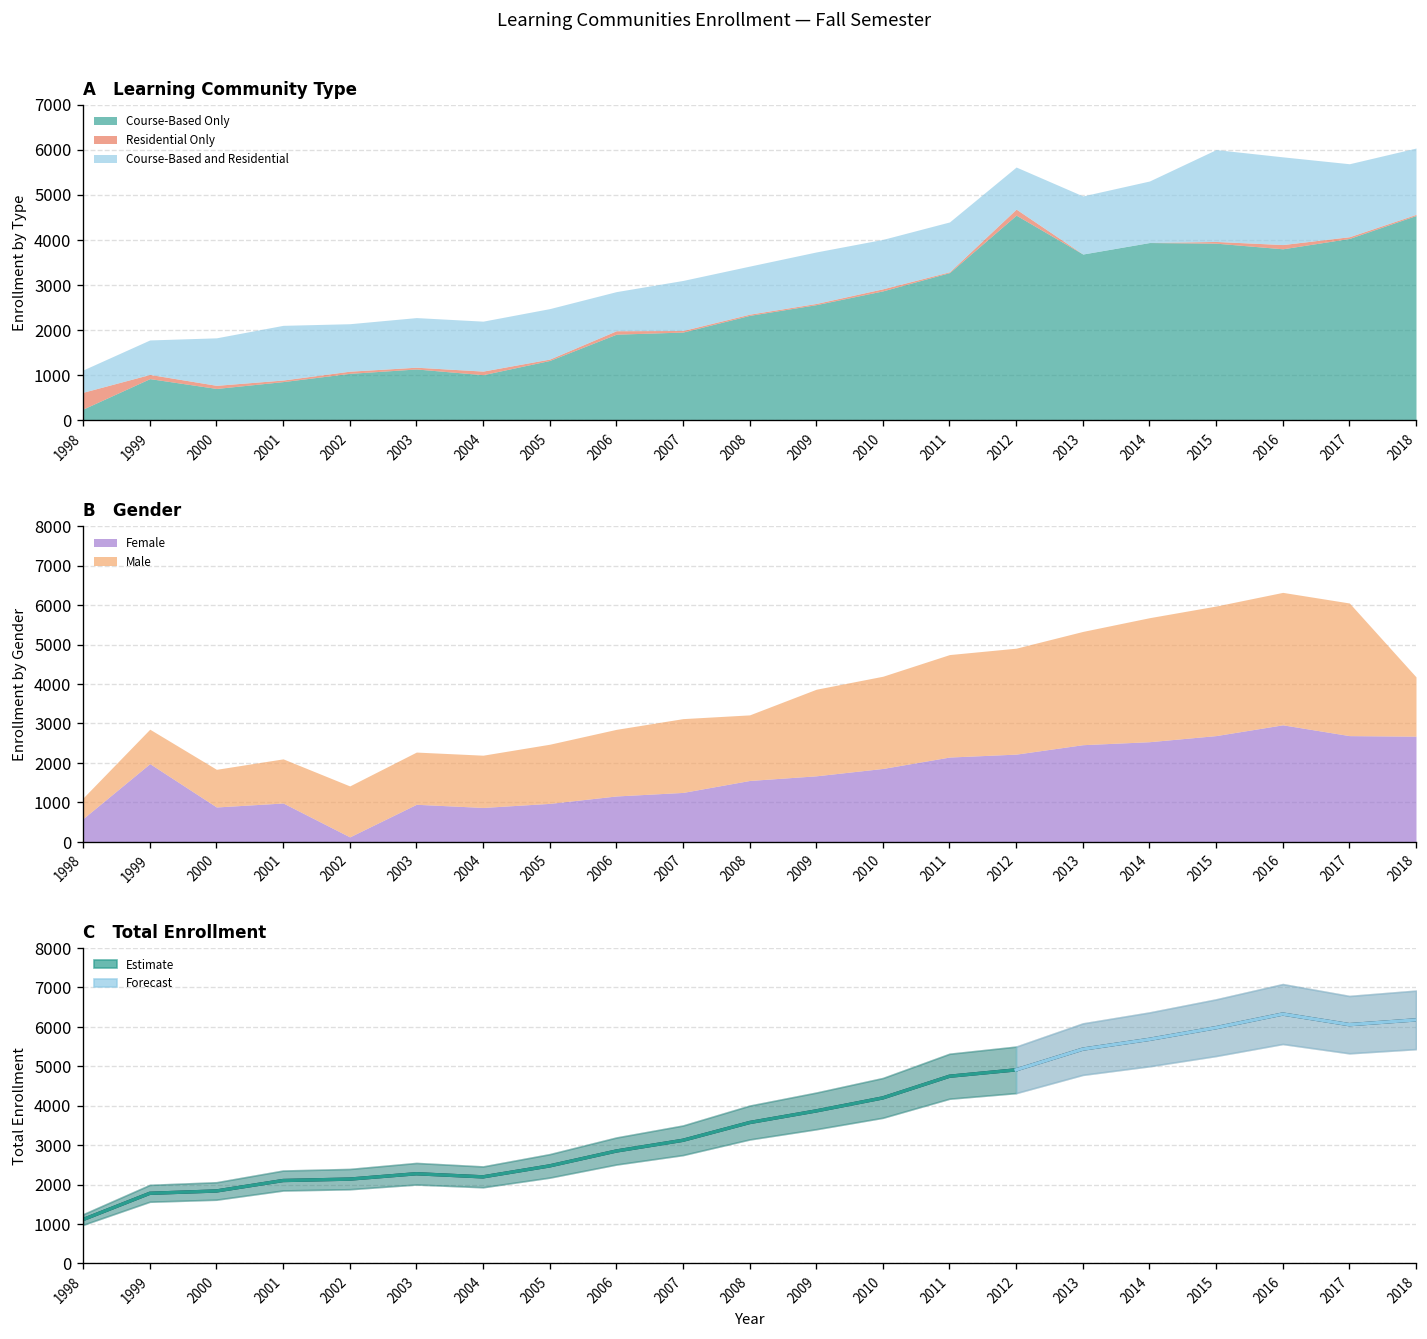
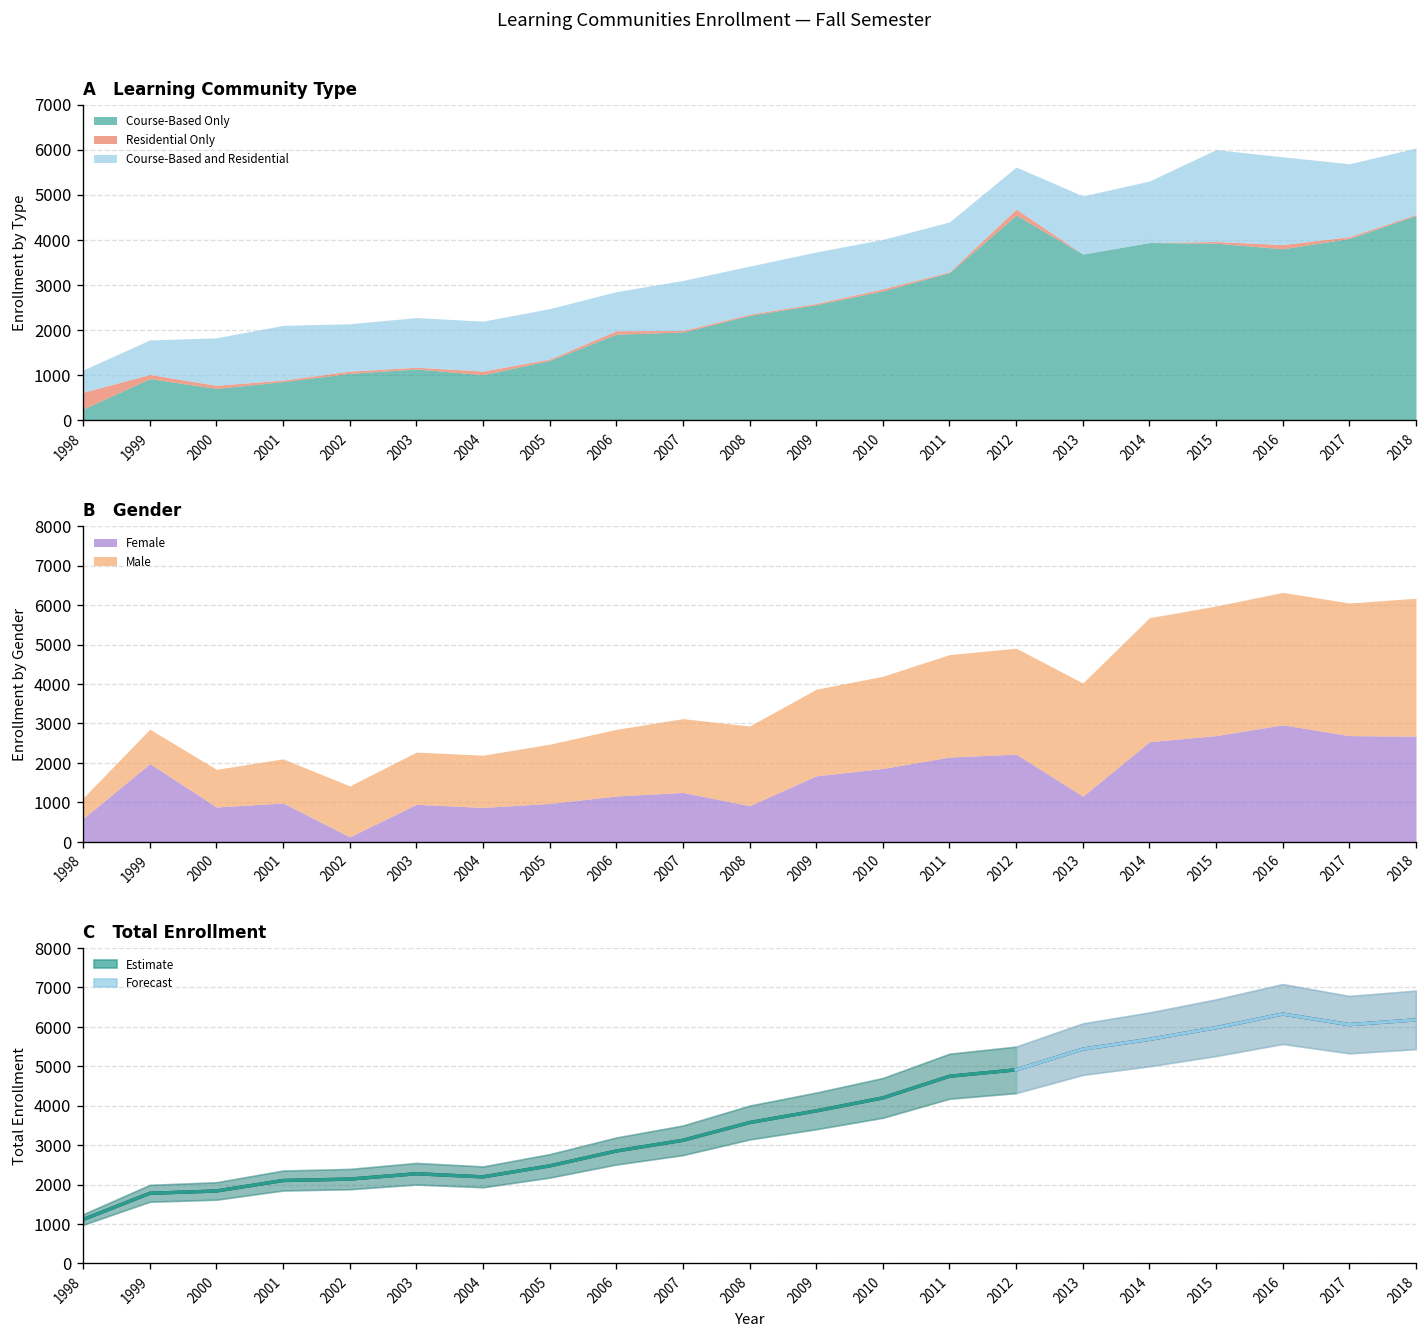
B Gender, Female, 2008: 1600 -> 900
B Gender, Male, 2008: 1700 -> 2000
B Gender, Female, 2013: 2500 -> 1200
B Gender, Male, 2018: 1500 -> 3500
